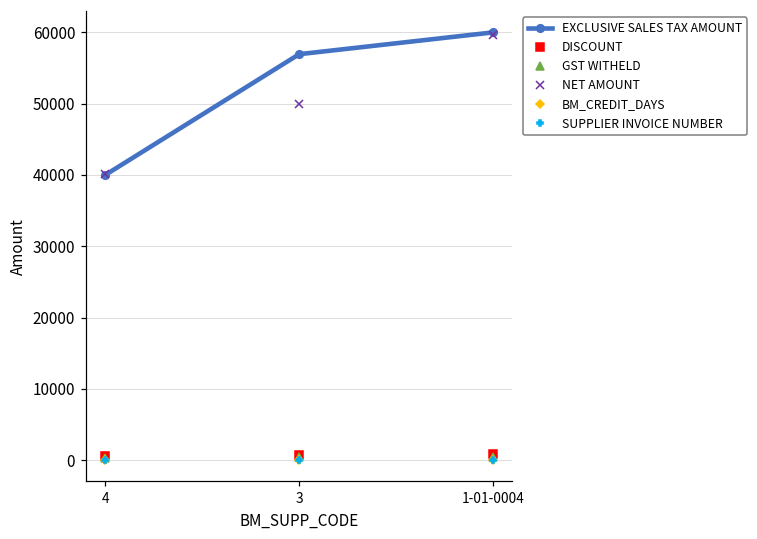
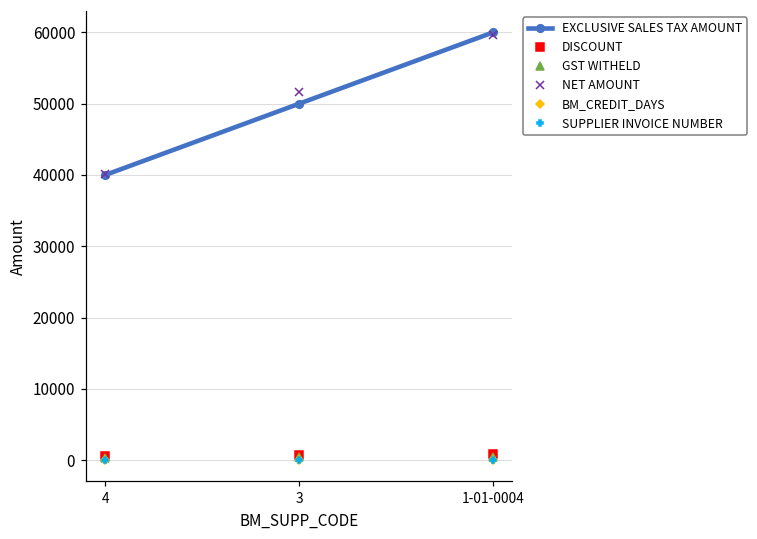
EXCLUSIVE SALES TAX AMOUNT, 3: 57000 -> 50000
NET AMOUNT, 3: 50000 -> 52000
